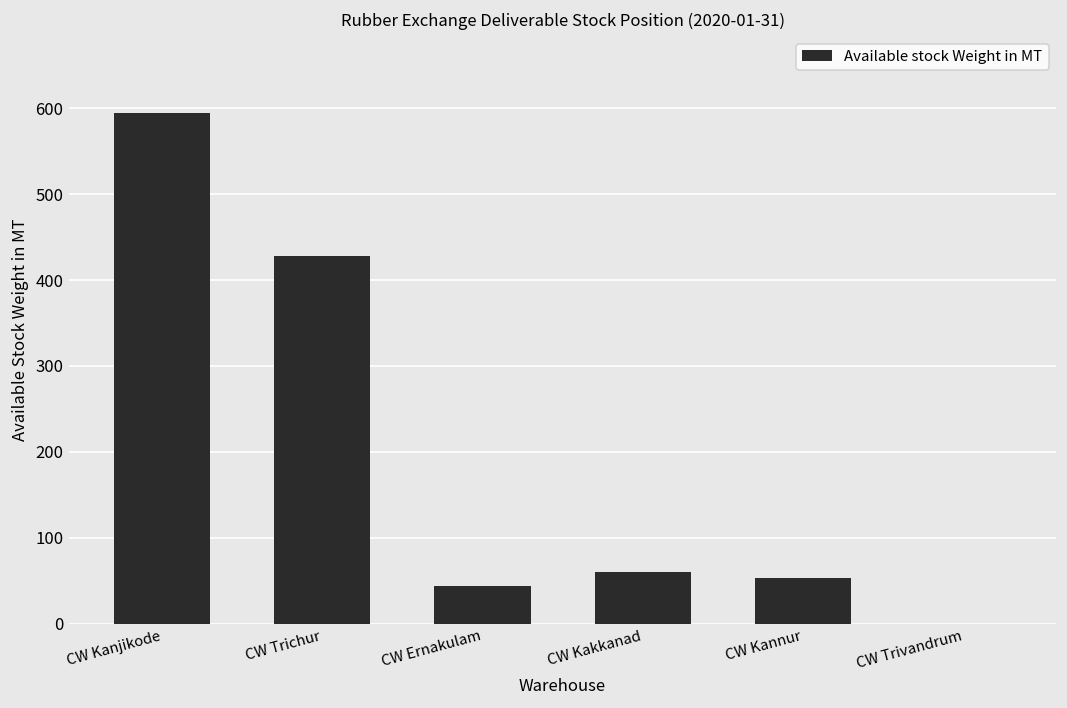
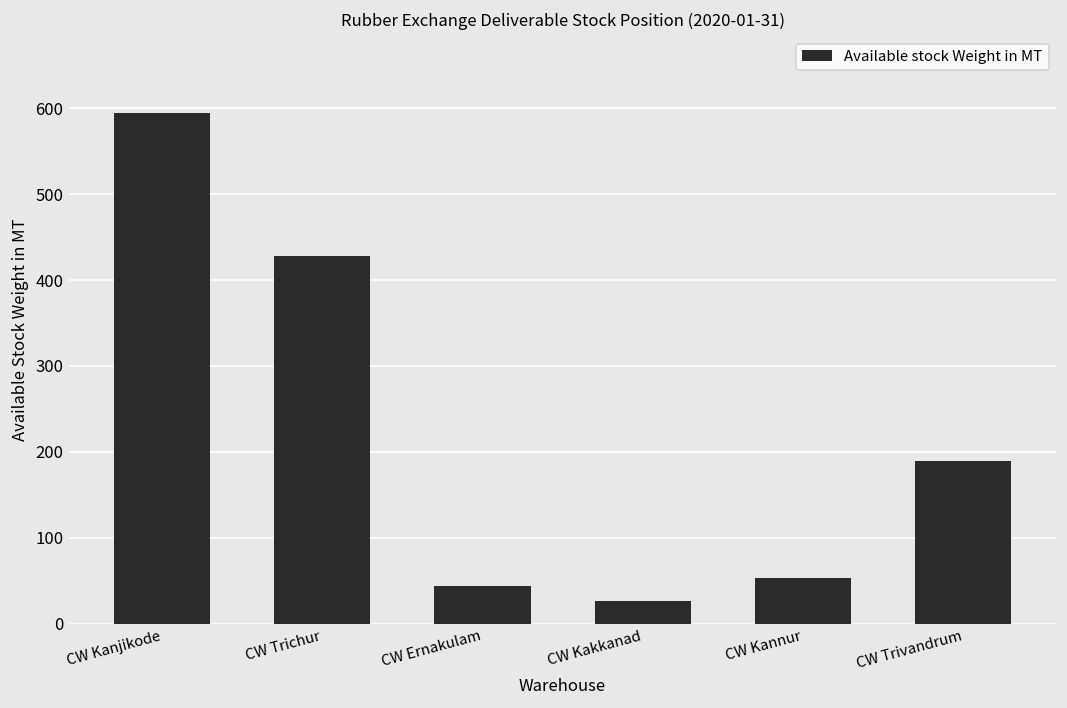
CW Kakkanad: 60 -> 30
CW Trivandrum: 0 -> 190
